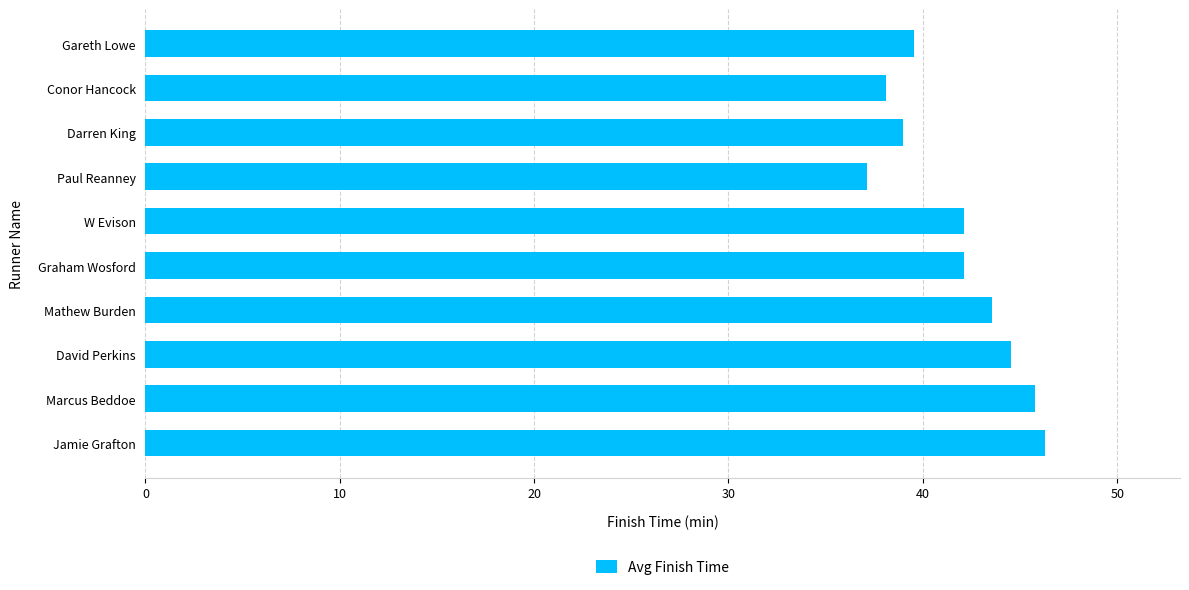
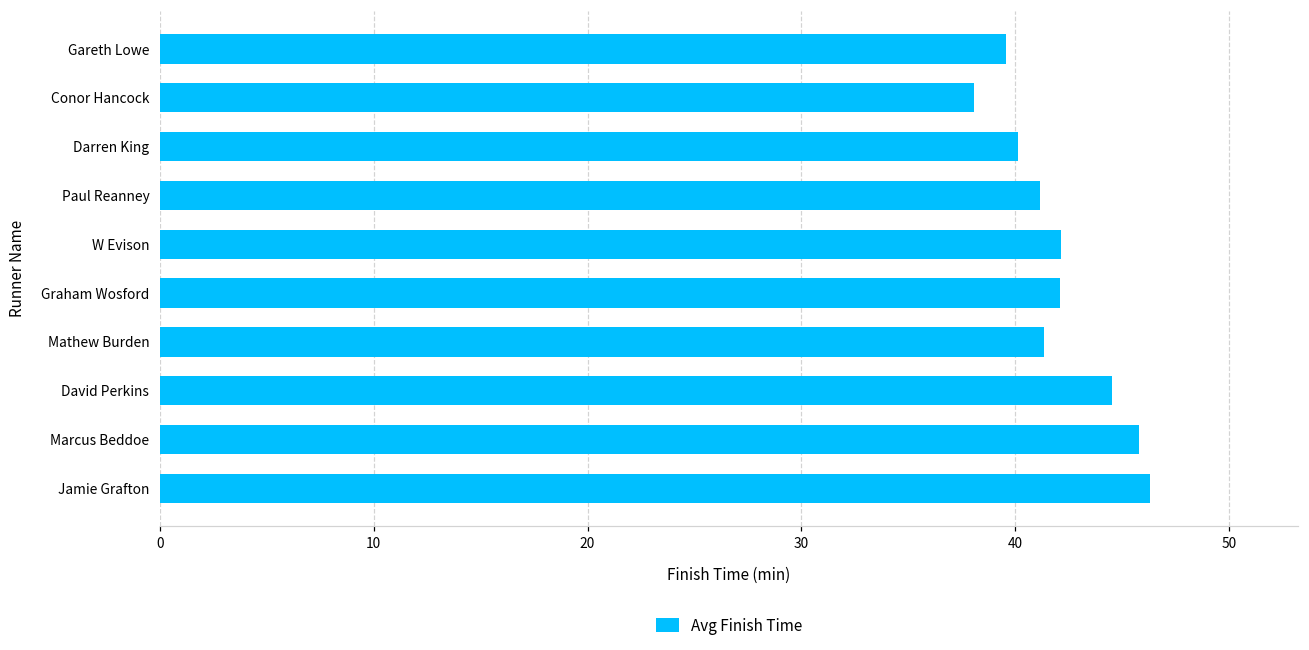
Darren King: 39.0 -> 40.2
Paul Reanney: 37.2 -> 41.2
Mathew Burden: 43.6 -> 41.3
